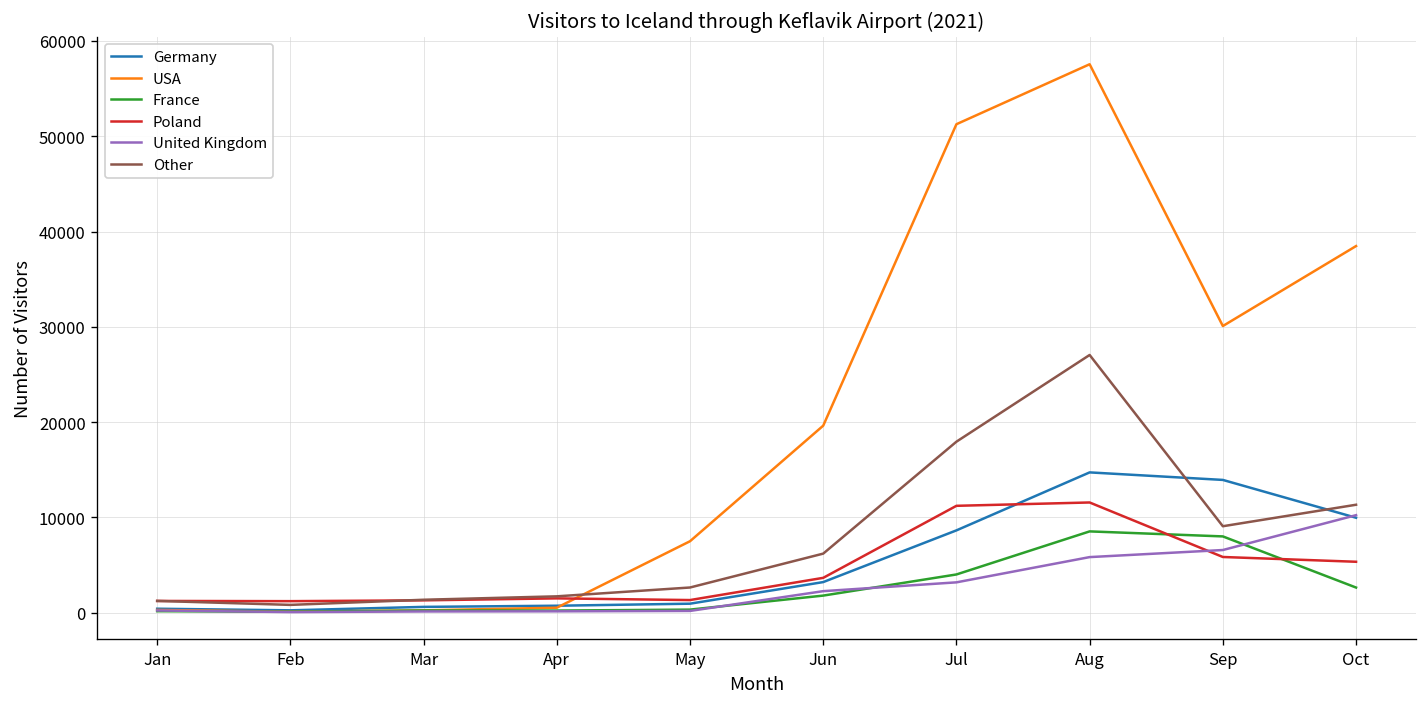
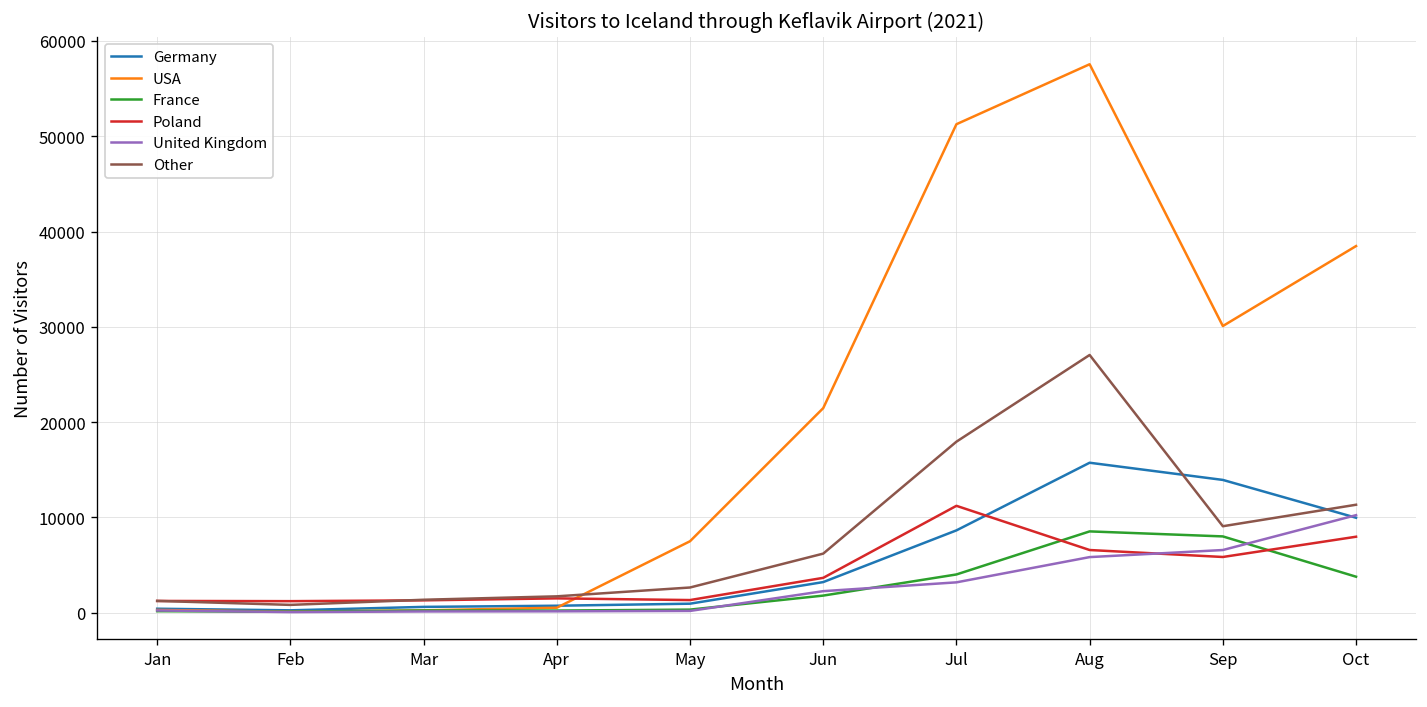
USA, Jun: 20000 -> 21000
Germany, Aug: 15000 -> 16000
Poland, Aug: 12000 -> 7000
France, Oct: 3000 -> 4000
Poland, Oct: 5000 -> 8000
